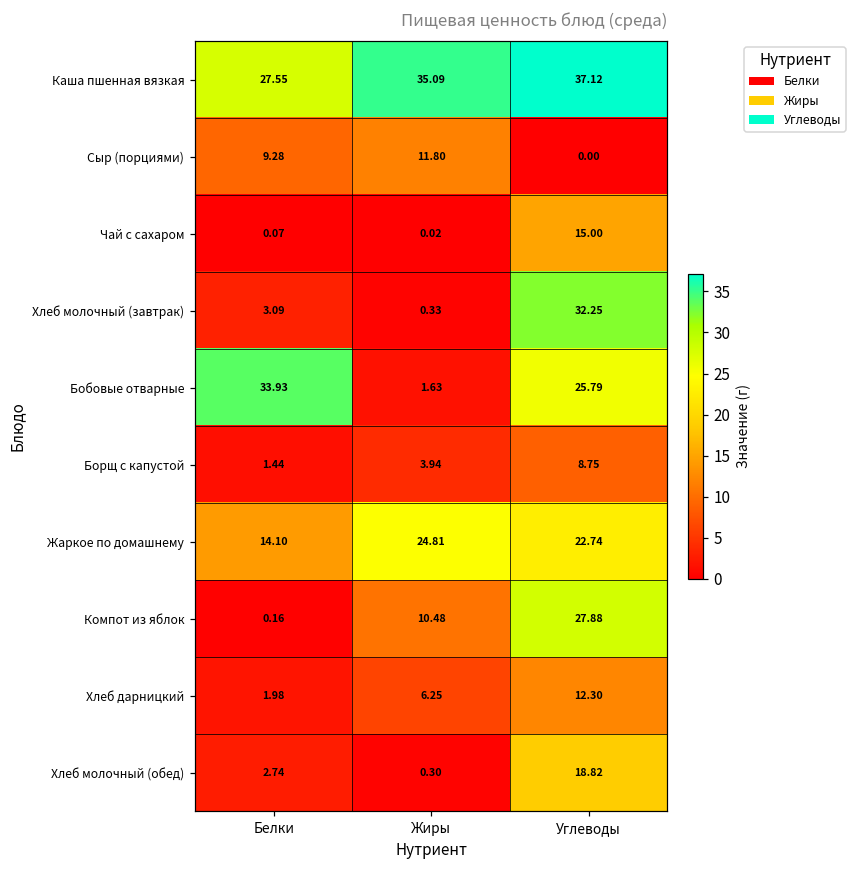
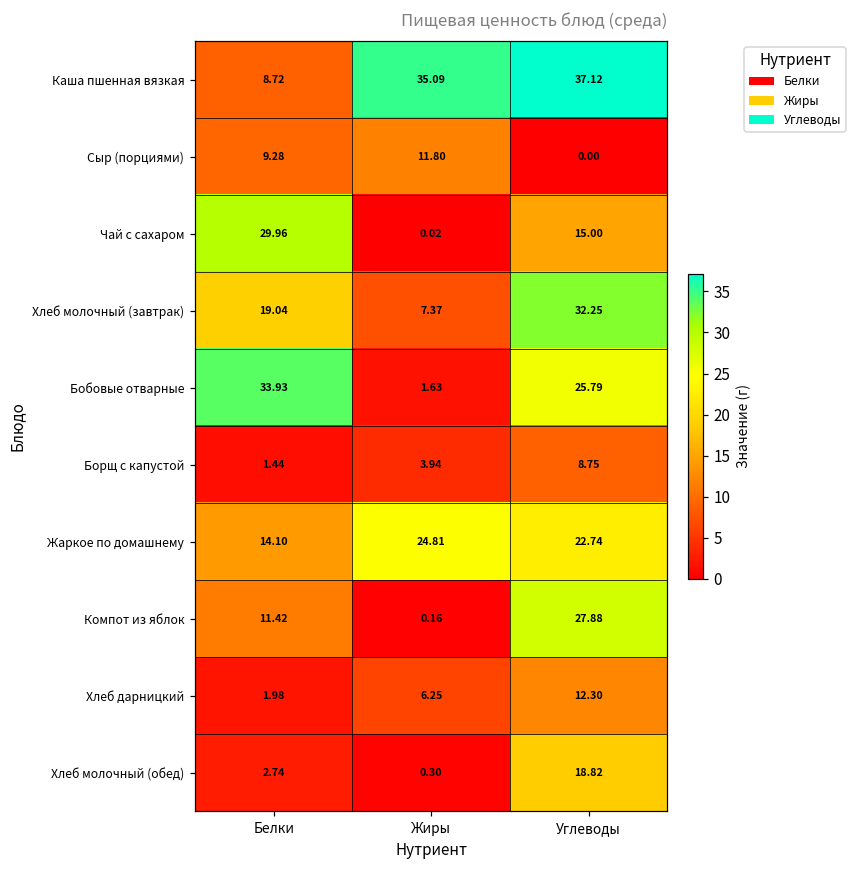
Каша пшенная вязкая, Белки: 27.55 -> 8.72
Чай с сахаром, Белки: 0.07 -> 29.96
Хлеб молочный (завтрак), Белки: 3.09 -> 19.04
Хлеб молочный (завтрак), Жиры: 0.33 -> 7.37
Компот из яблок, Белки: 0.16 -> 11.42
Компот из яблок, Жиры: 10.48 -> 0.16
